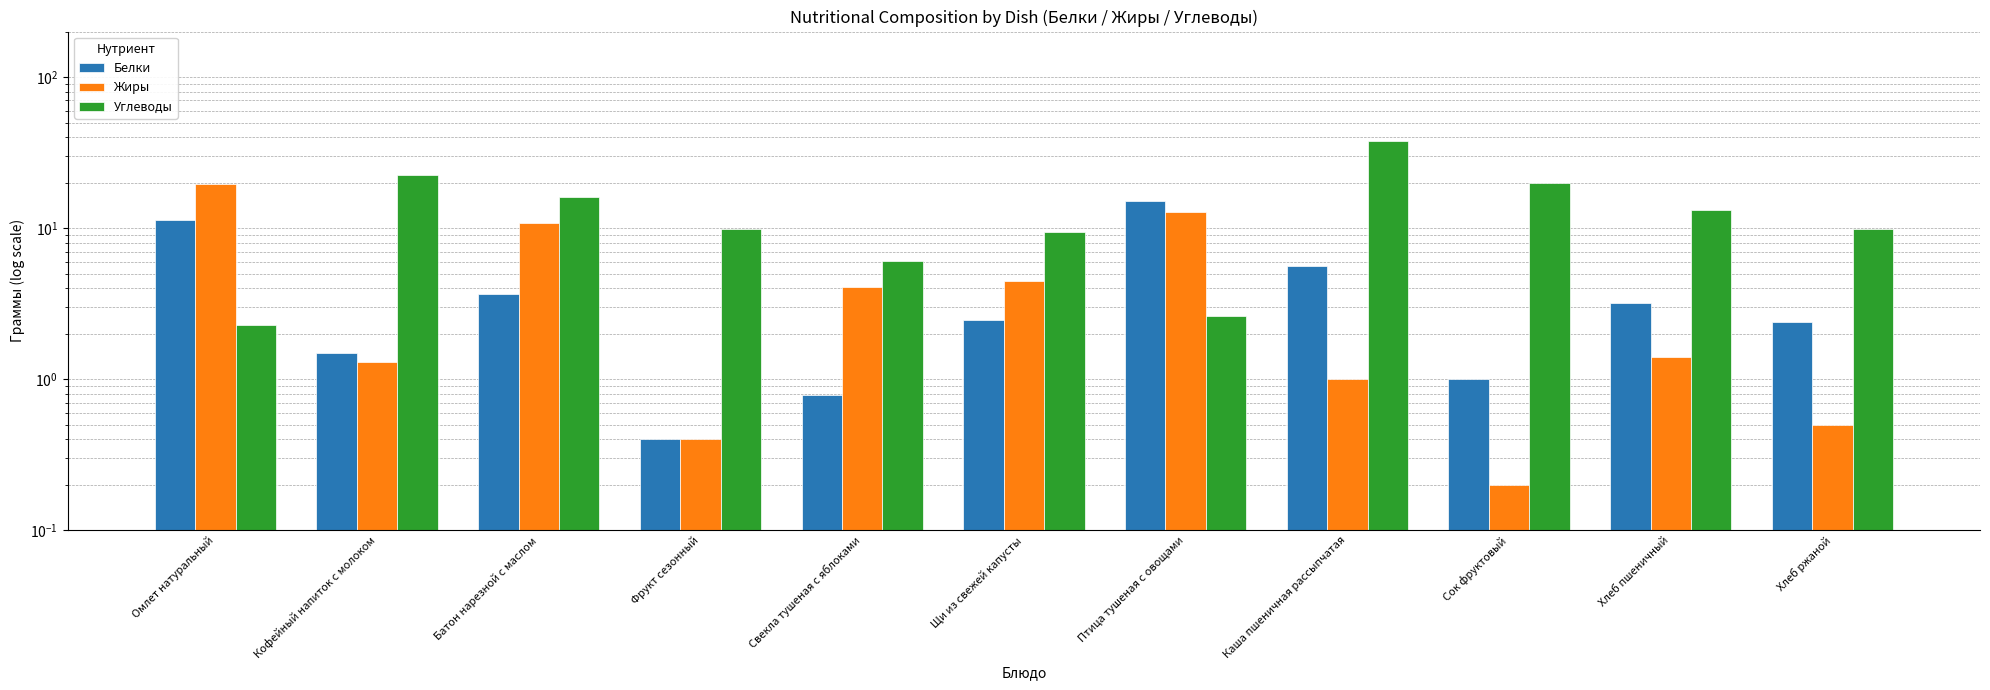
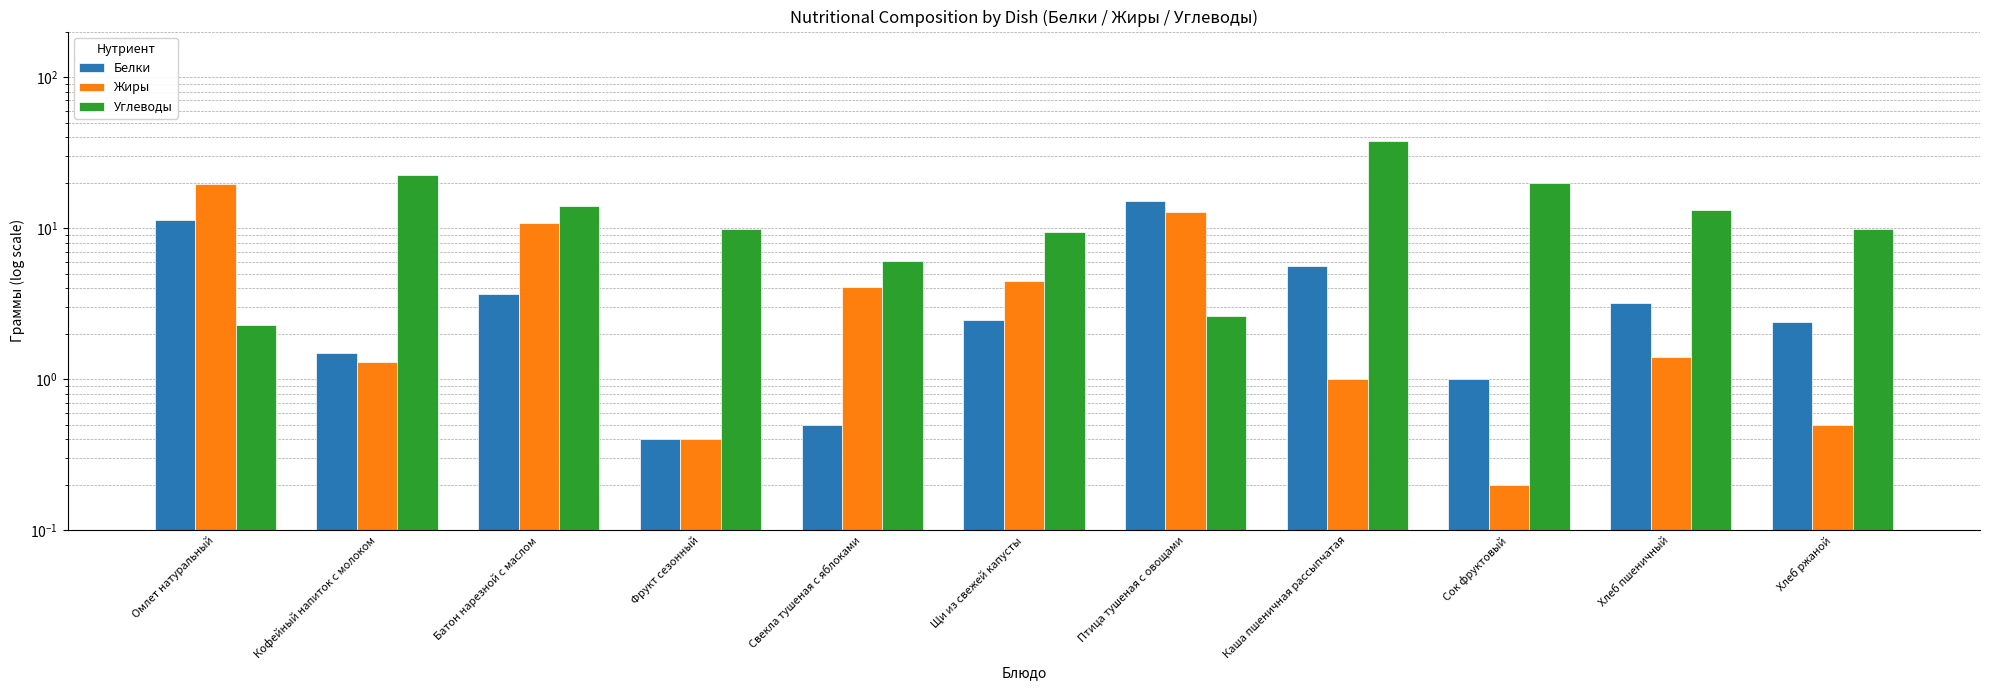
Углеводы, Батон нарезной с маслом: 16 -> 14
Белки, Свекла тушеная с яблоками: 0.8 -> 0.50
